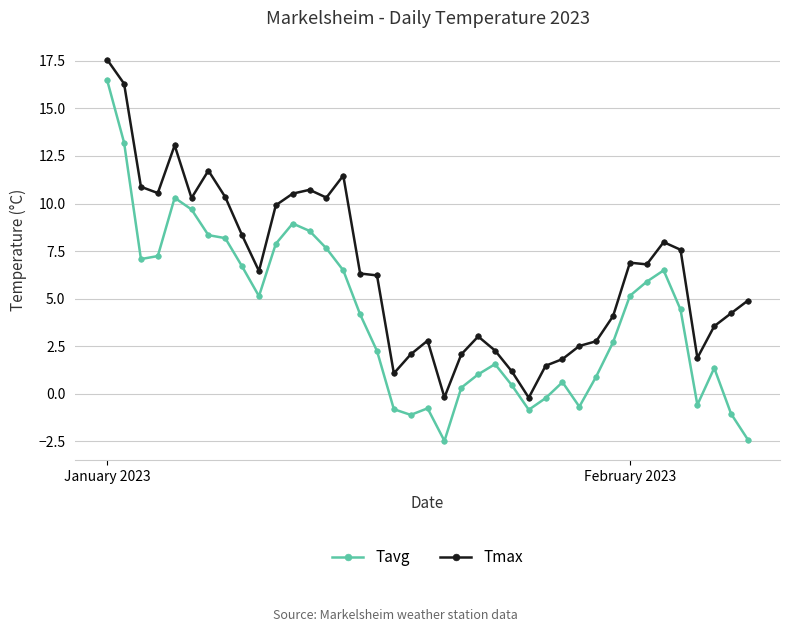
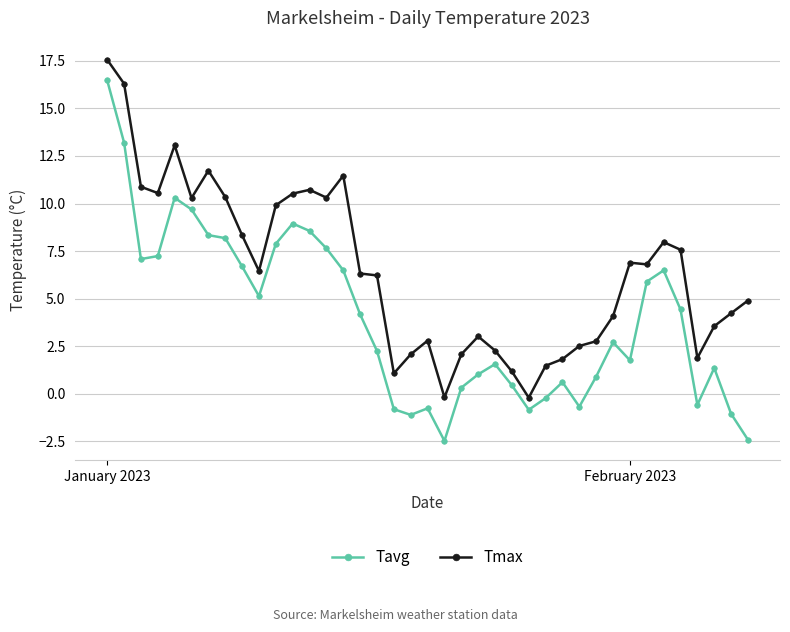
Tavg, February 2023: 5.1 -> 1.8
